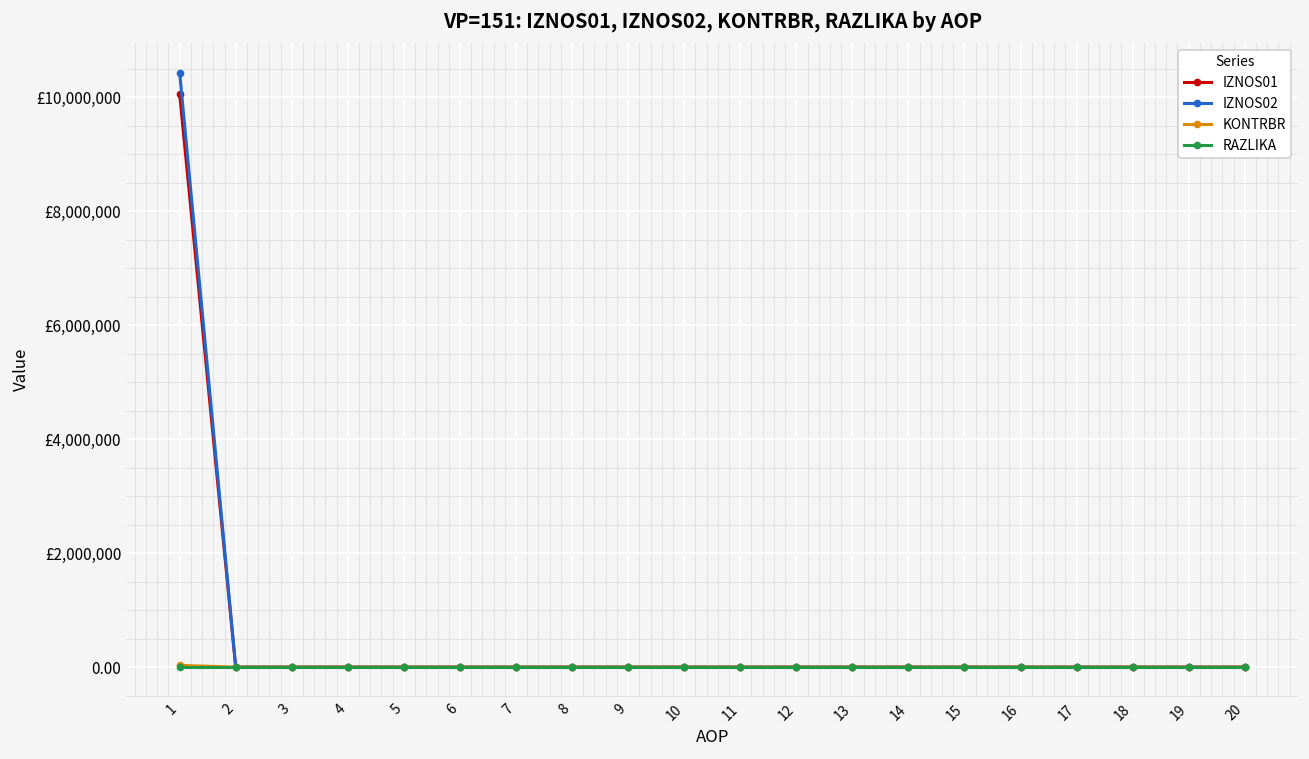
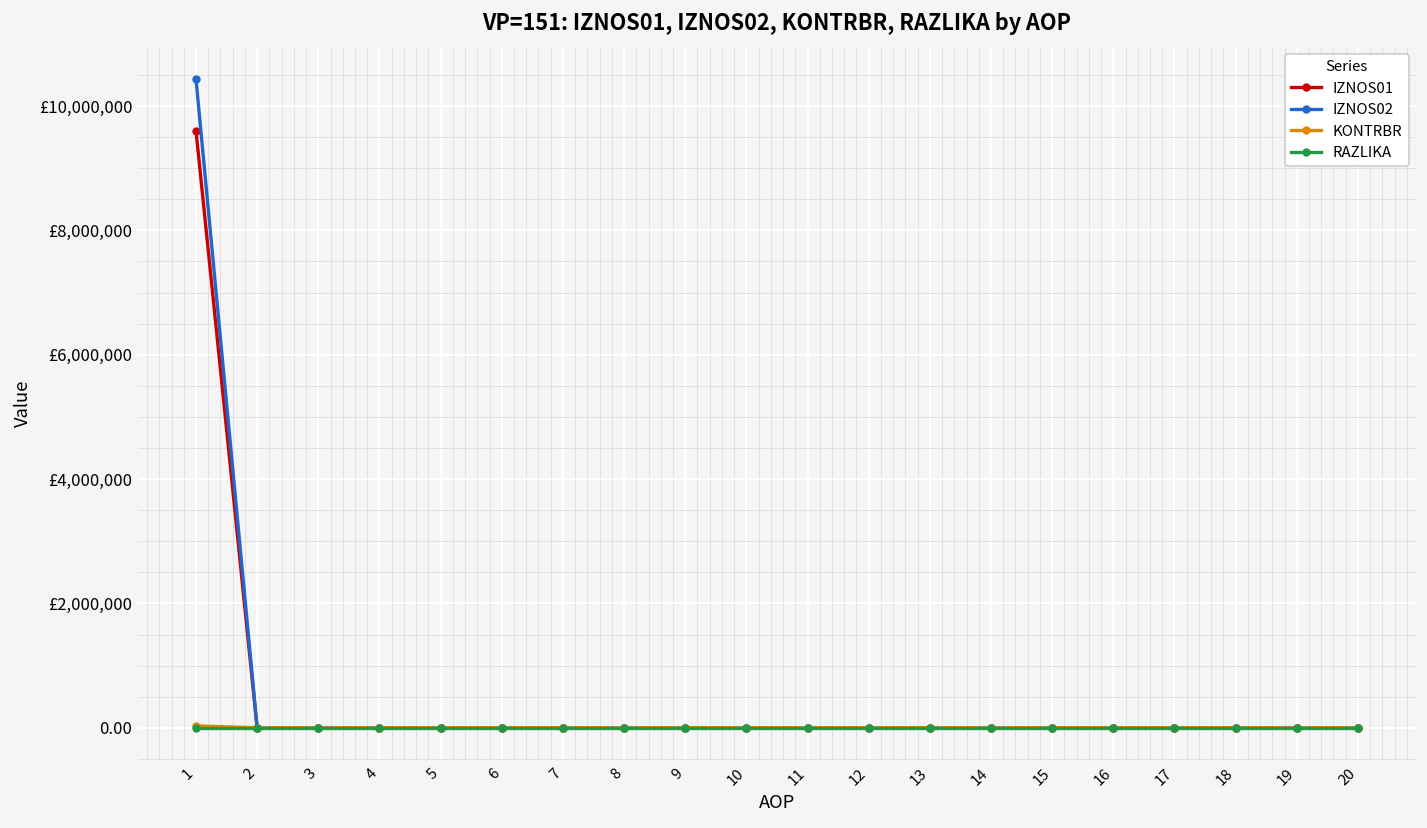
IZNOS01, 1: £10,100,000 -> £9,600,000
